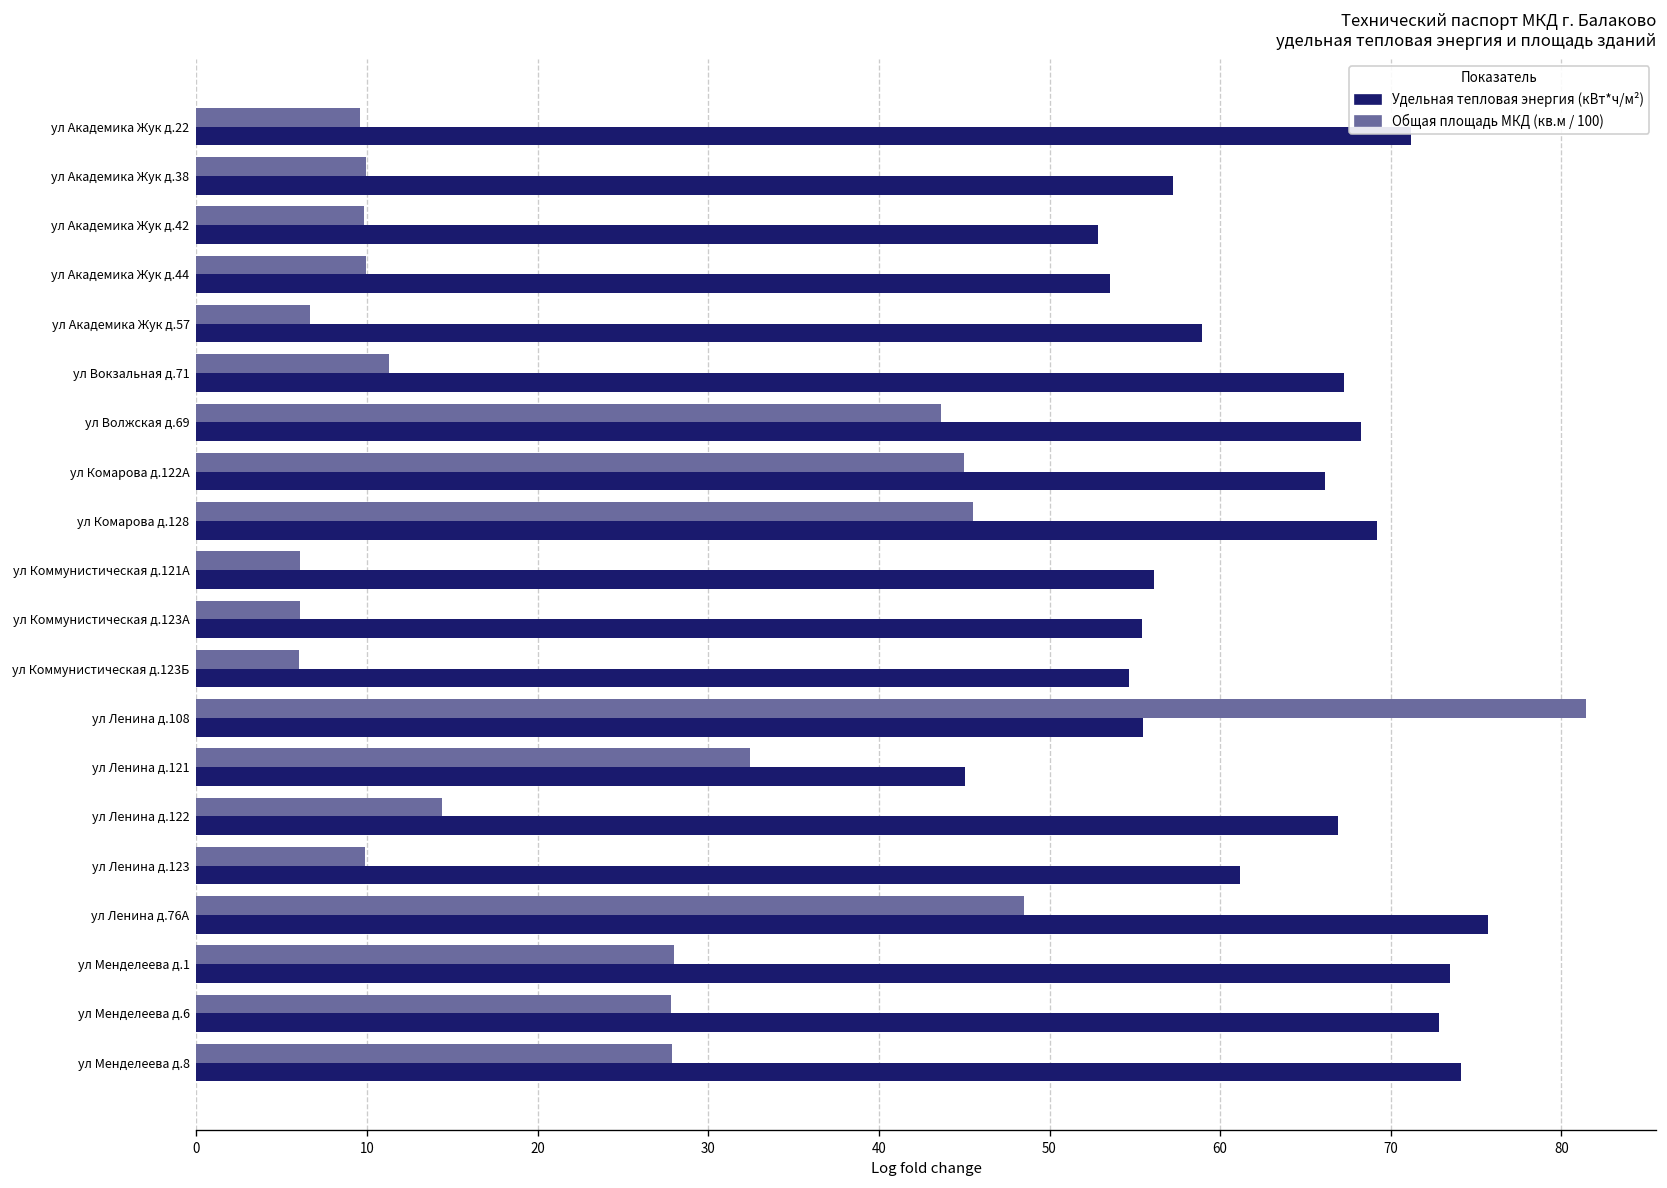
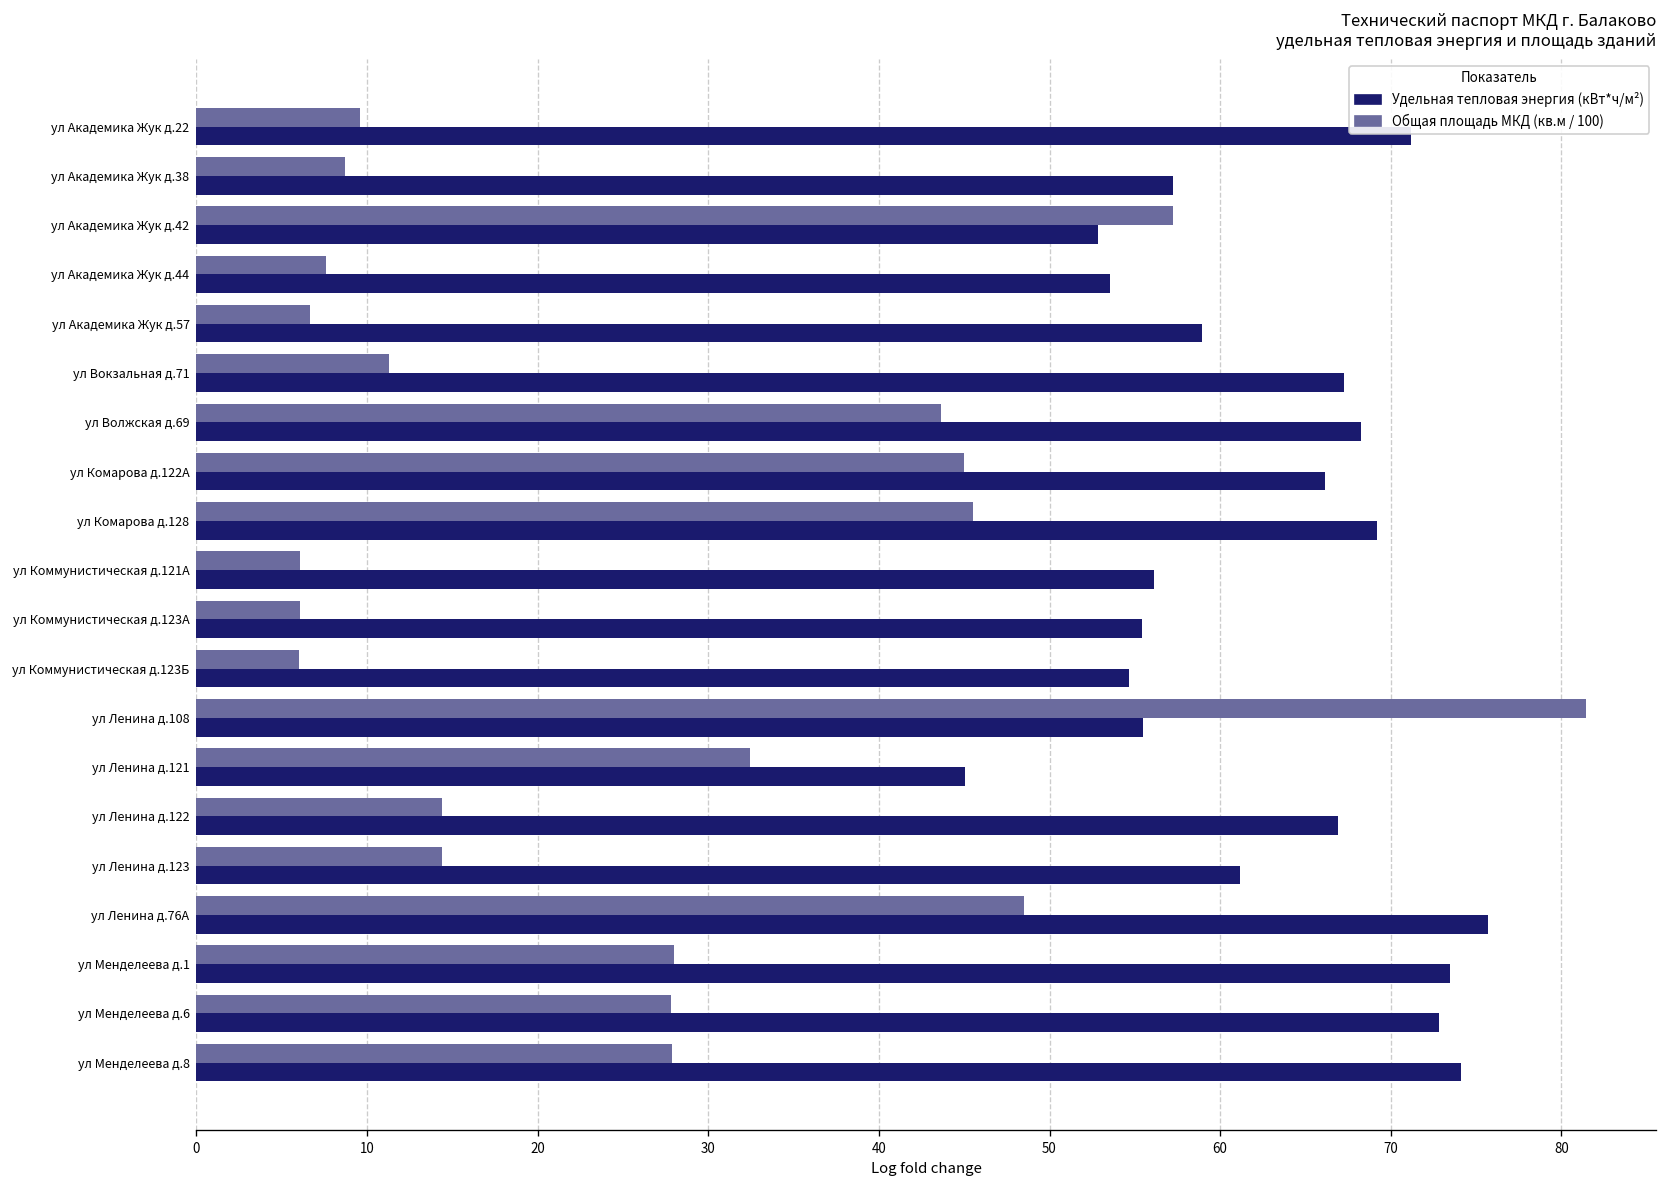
Общая площадь МКД (кв.м / 100), ул Академика Жук д.38: 10.0 -> 8.7
Общая площадь МКД (кв.м / 100), ул Академика Жук д.42: 9.8 -> 57.2
Общая площадь МКД (кв.м / 100), ул Академика Жук д.44: 9.9 -> 7.6
Общая площадь МКД (кв.м / 100), ул Ленина д.123: 9.9 -> 14.4
